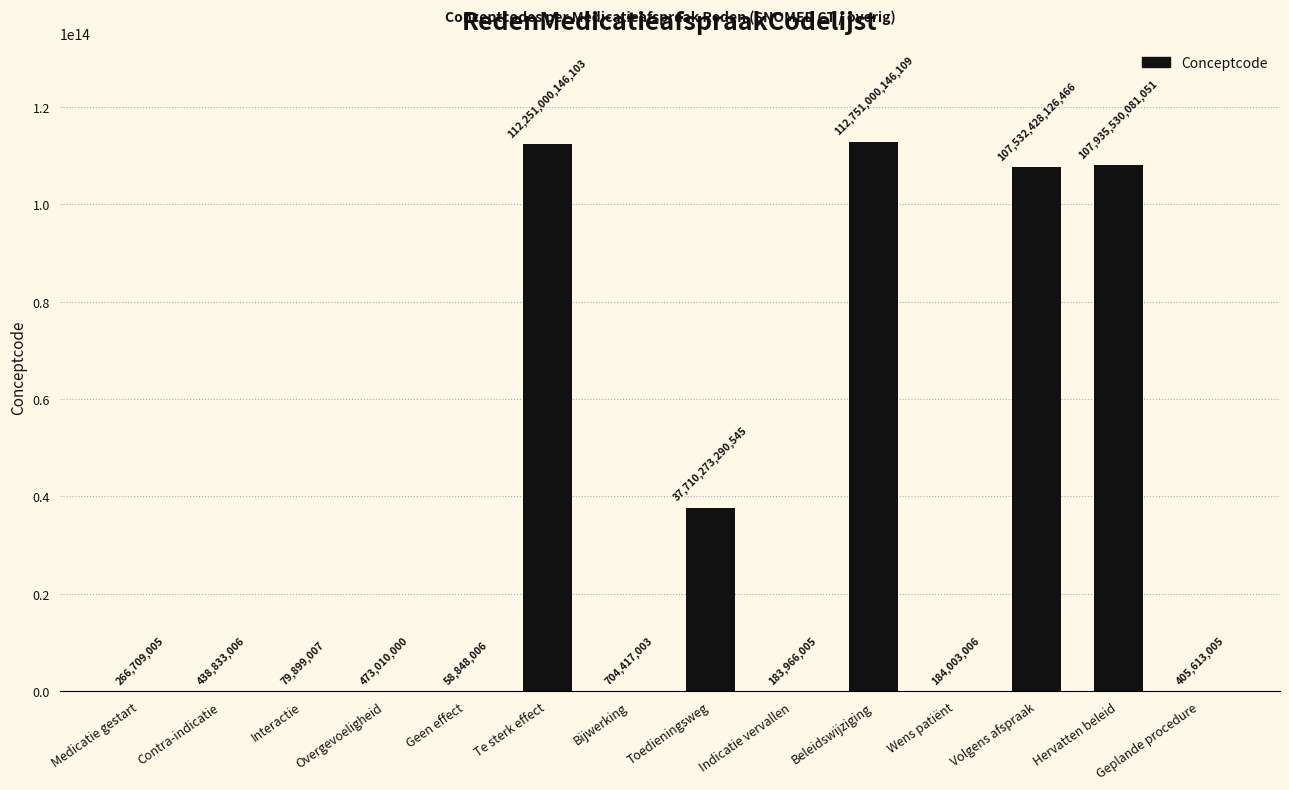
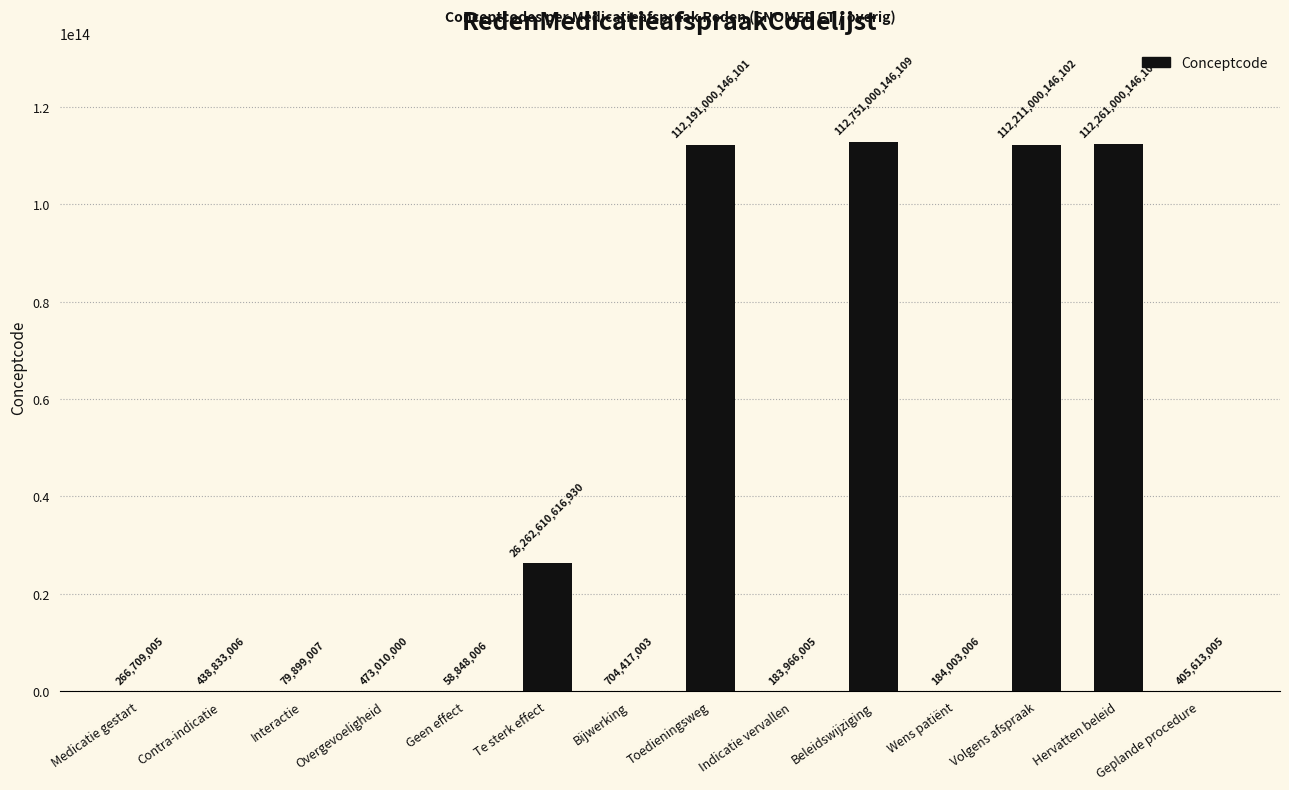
Te sterk effect: 112,251,000,146,103 -> 26,262,610,616,930
Toedieningsweg: 37,710,273,290,545 -> 112,191,000,146,101
Volgens afspraak: 107,532,428,126,466 -> 112,211,000,146,102
Hervatten beleid: 107,935,530,081,051 -> 112,261,000,146,100
